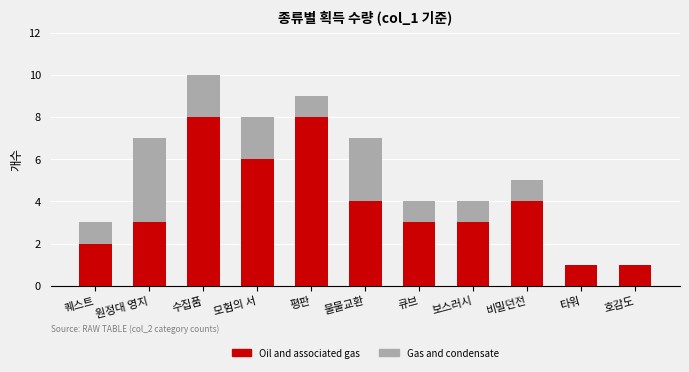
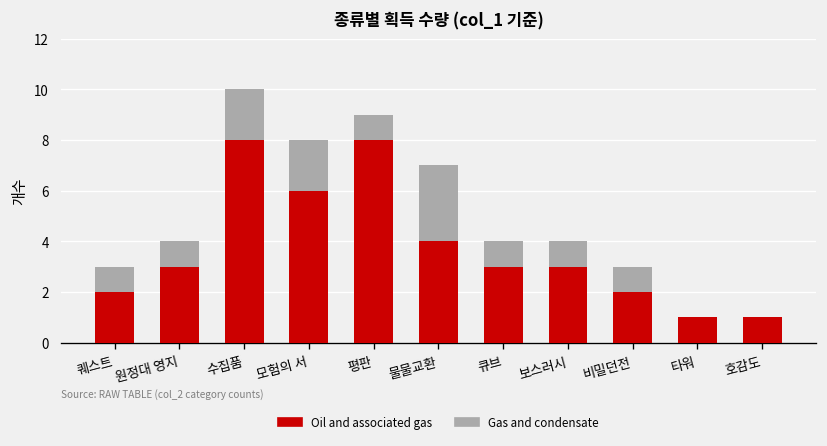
Gas and condensate, 원정대 영지: 4 -> 1
Oil and associated gas, 비밀던전: 4 -> 2
